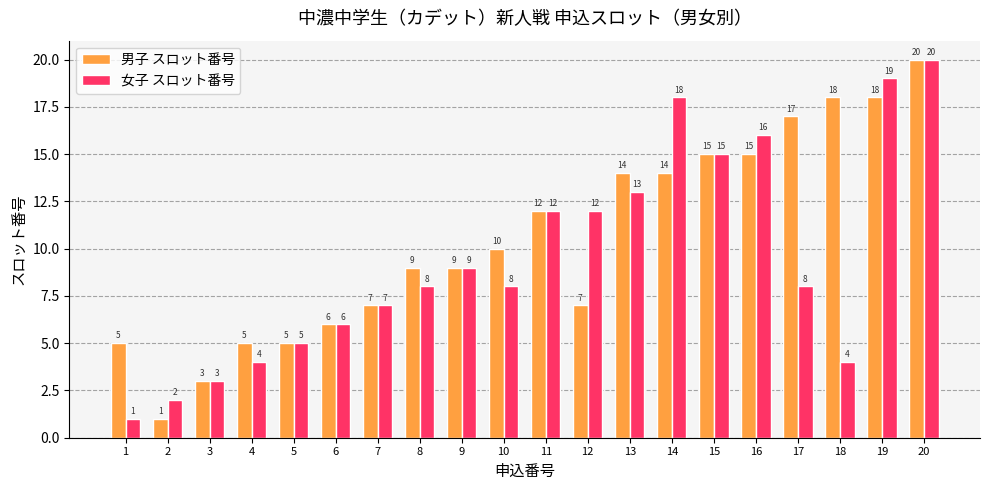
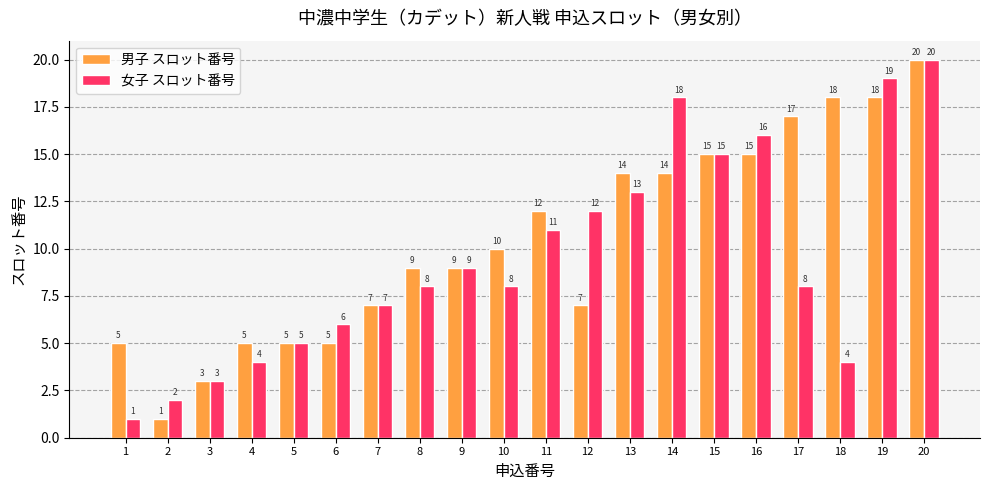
男子 スロット番号, 6: 6 -> 5
女子 スロット番号, 11: 12 -> 11
